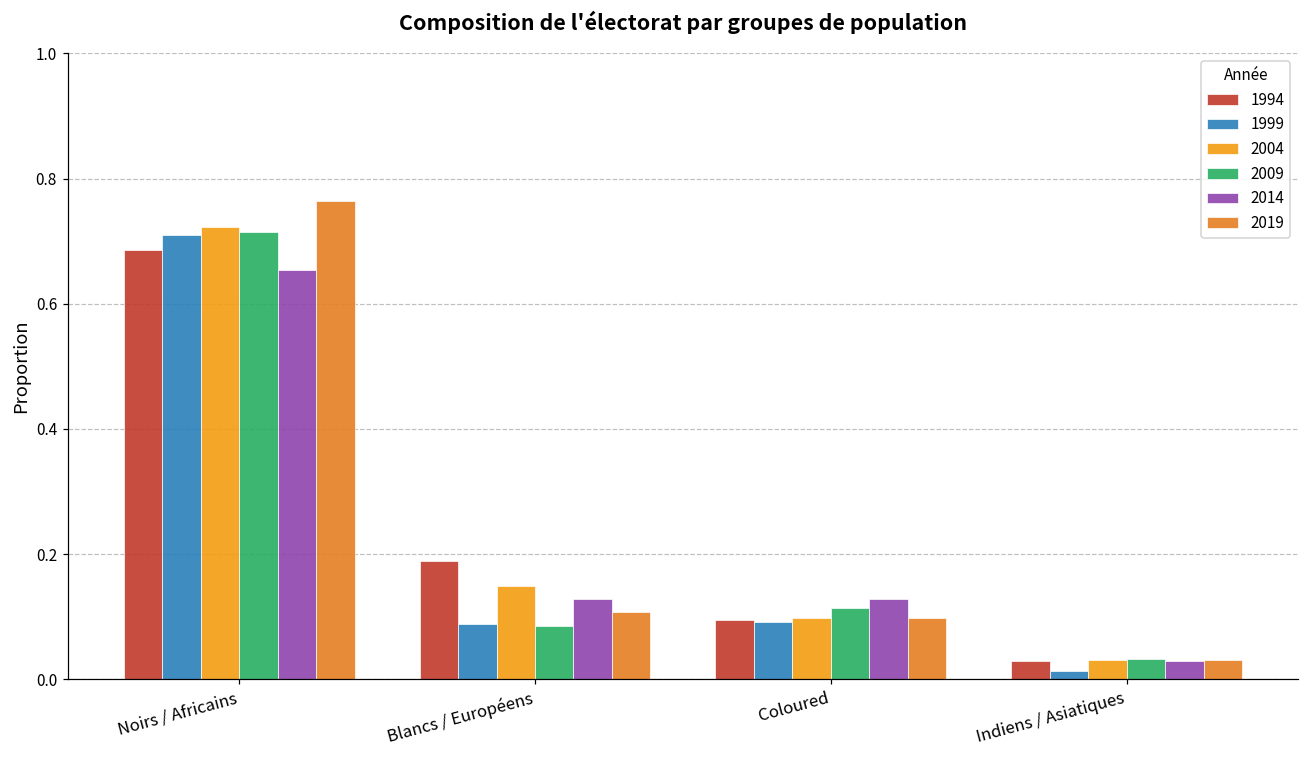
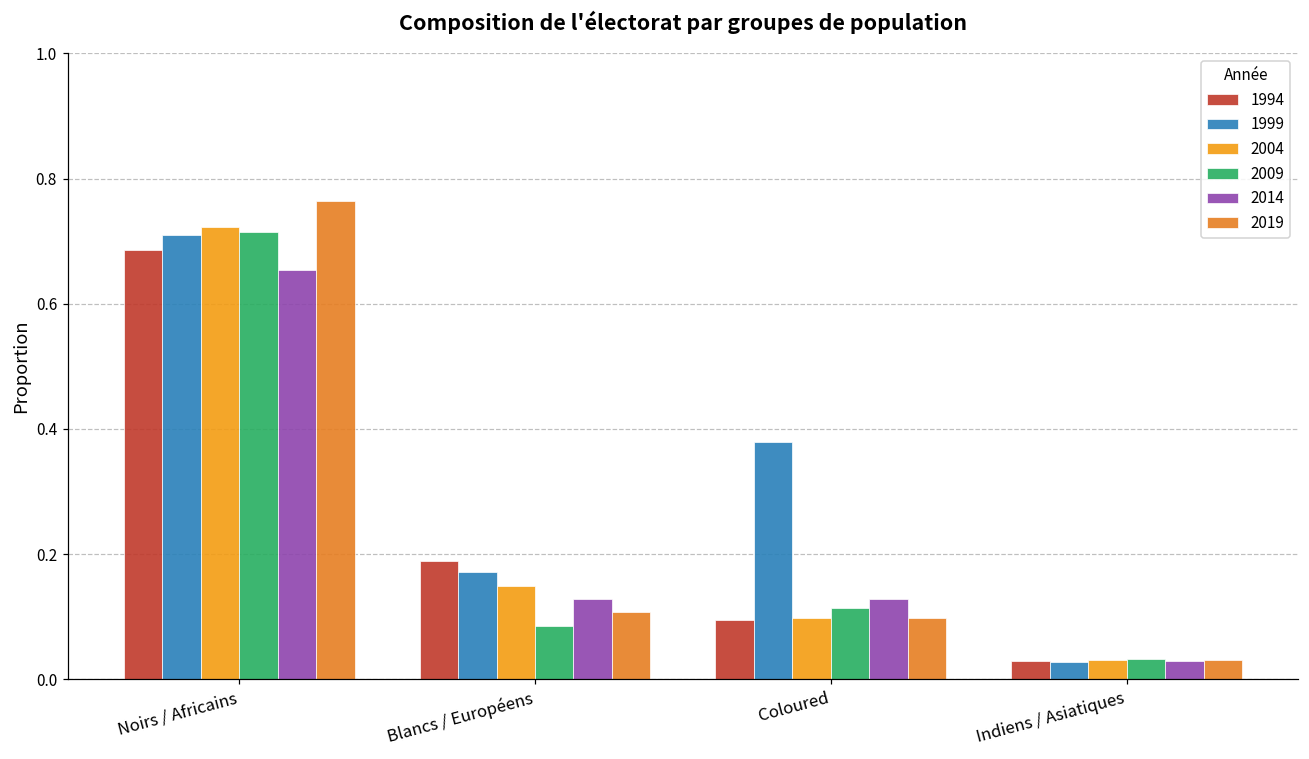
1999, Blancs / Européens: 0.09 -> 0.17
1999, Coloured: 0.09 -> 0.38
1999, Indiens / Asiatiques: 0.01 -> 0.03
